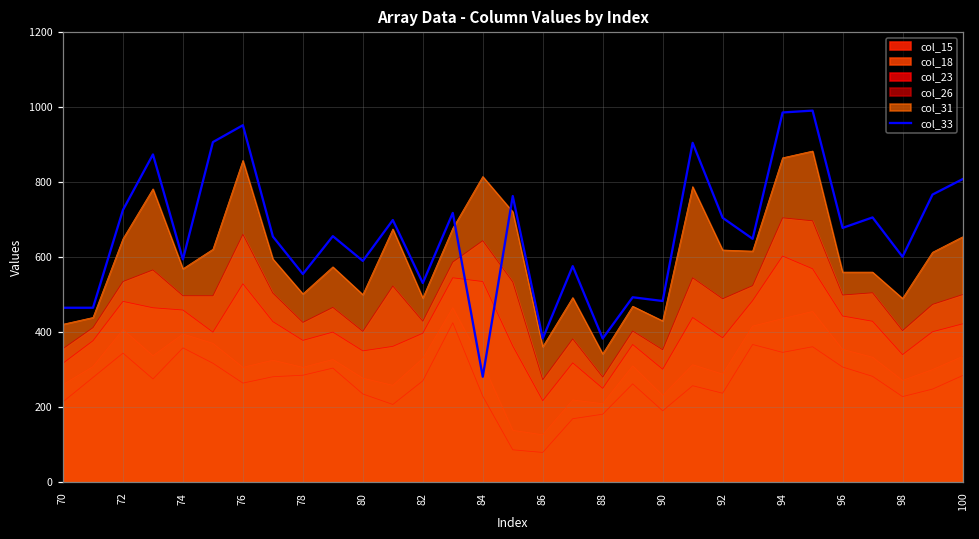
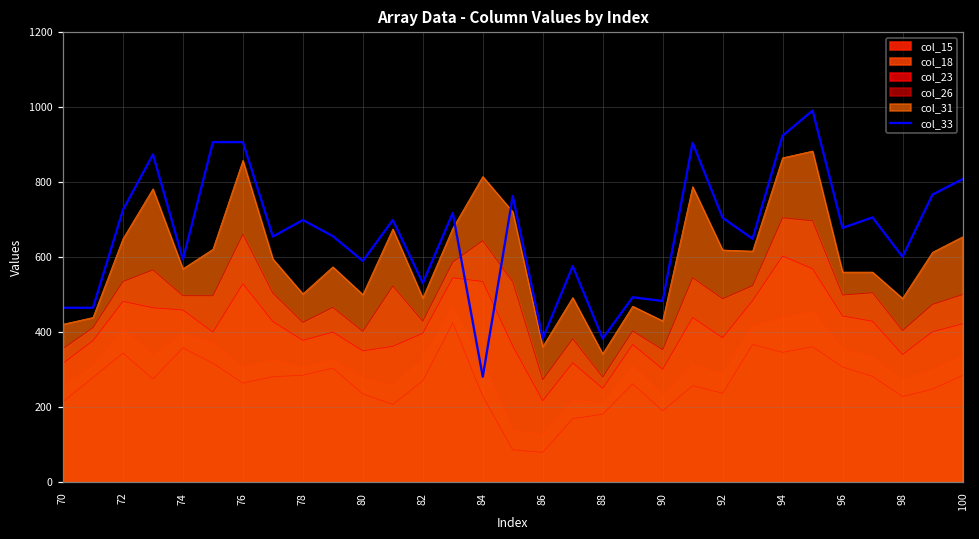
col_33, 76: 950 -> 910
col_33, 78: 560 -> 700
col_33, 94: 990 -> 920
